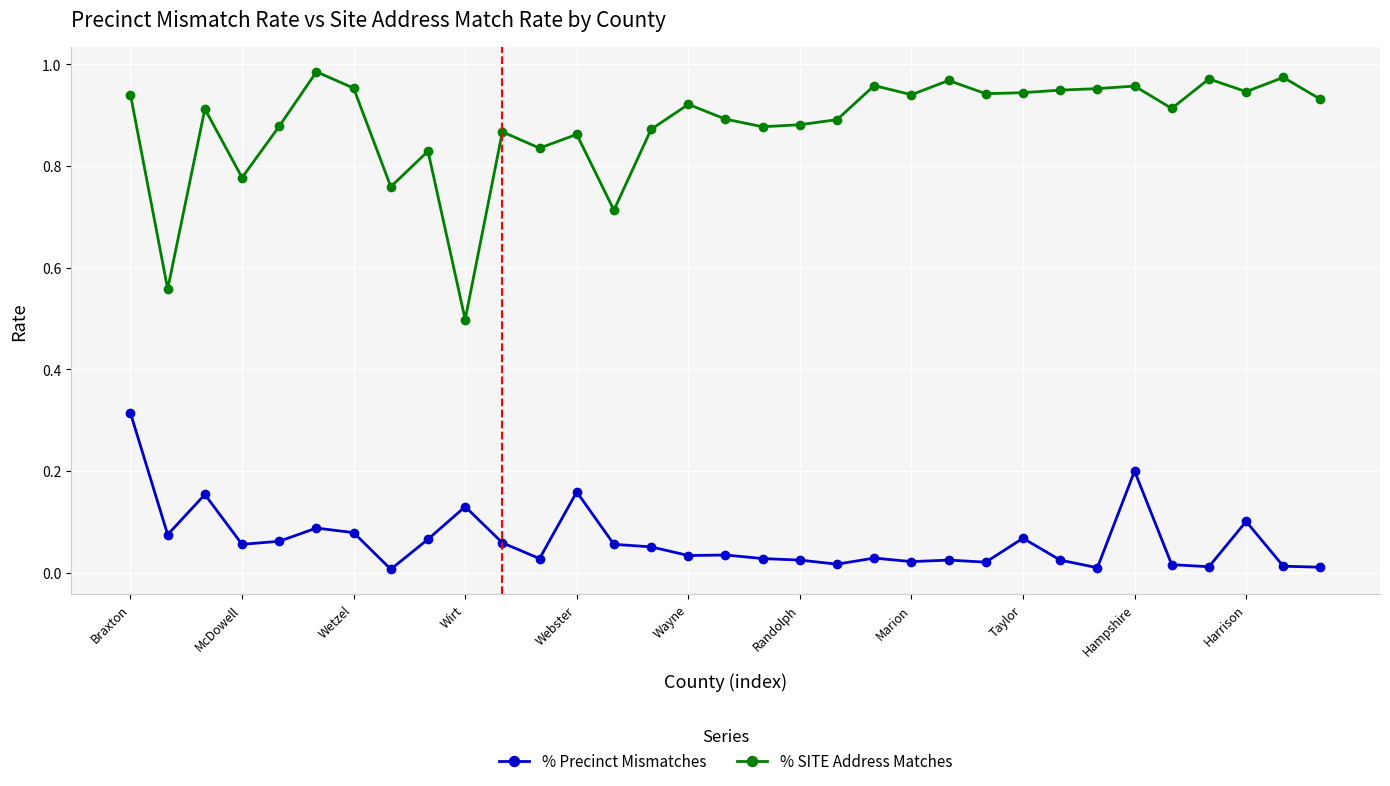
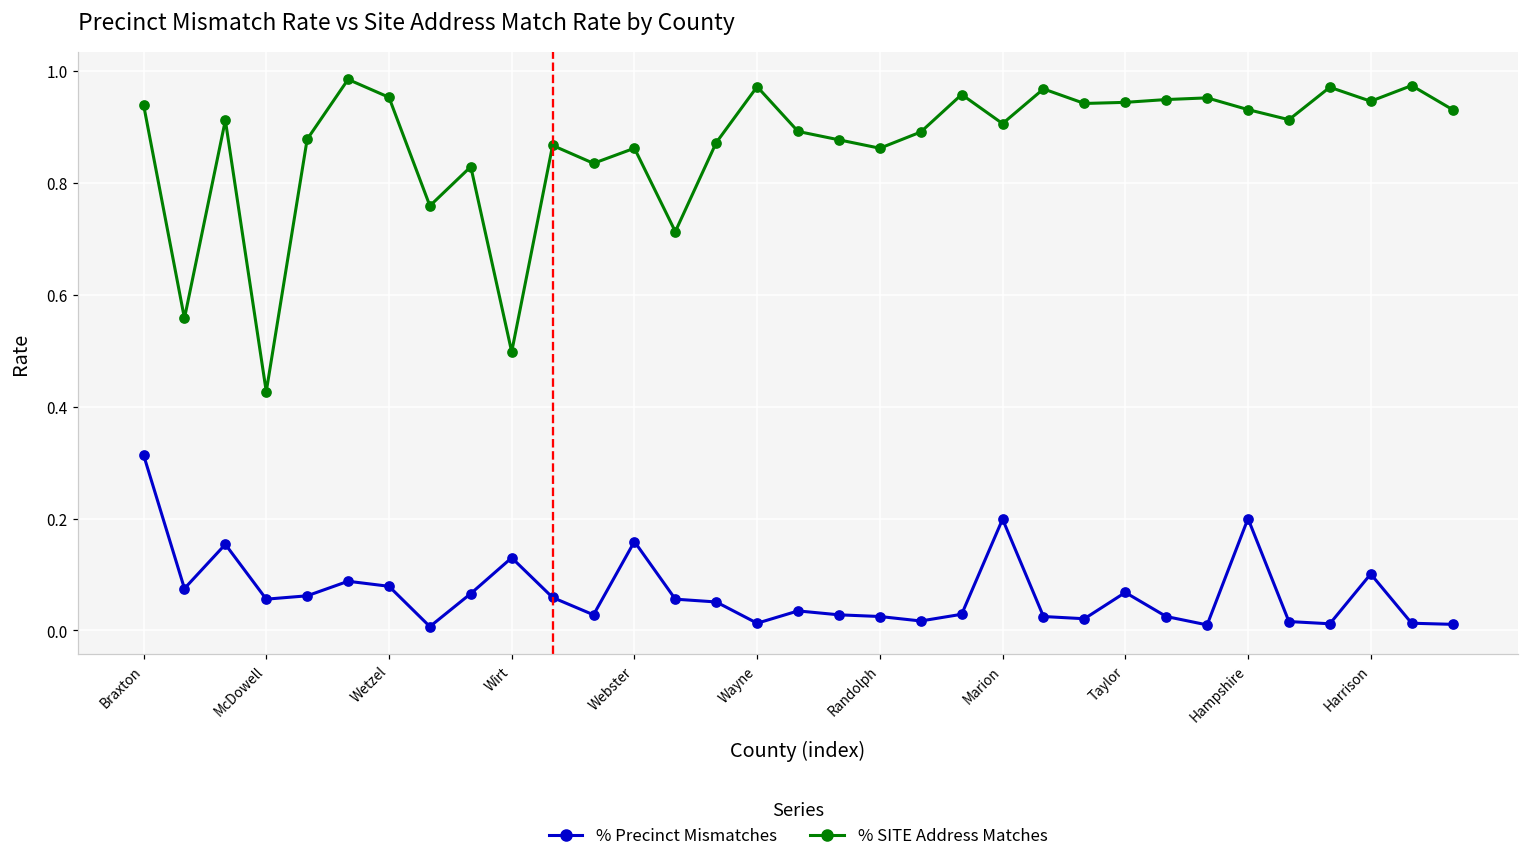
% SITE Address Matches, McDowell: 0.78 -> 0.43
% Precinct Mismatches, Wayne: 0.03 -> 0.01
% SITE Address Matches, Wayne: 0.92 -> 0.97
% SITE Address Matches, Randolph: 0.88 -> 0.86
% Precinct Mismatches, Marion: 0.02 -> 0.20
% SITE Address Matches, Marion: 0.94 -> 0.91
% SITE Address Matches, Hampshire: 0.96 -> 0.93
